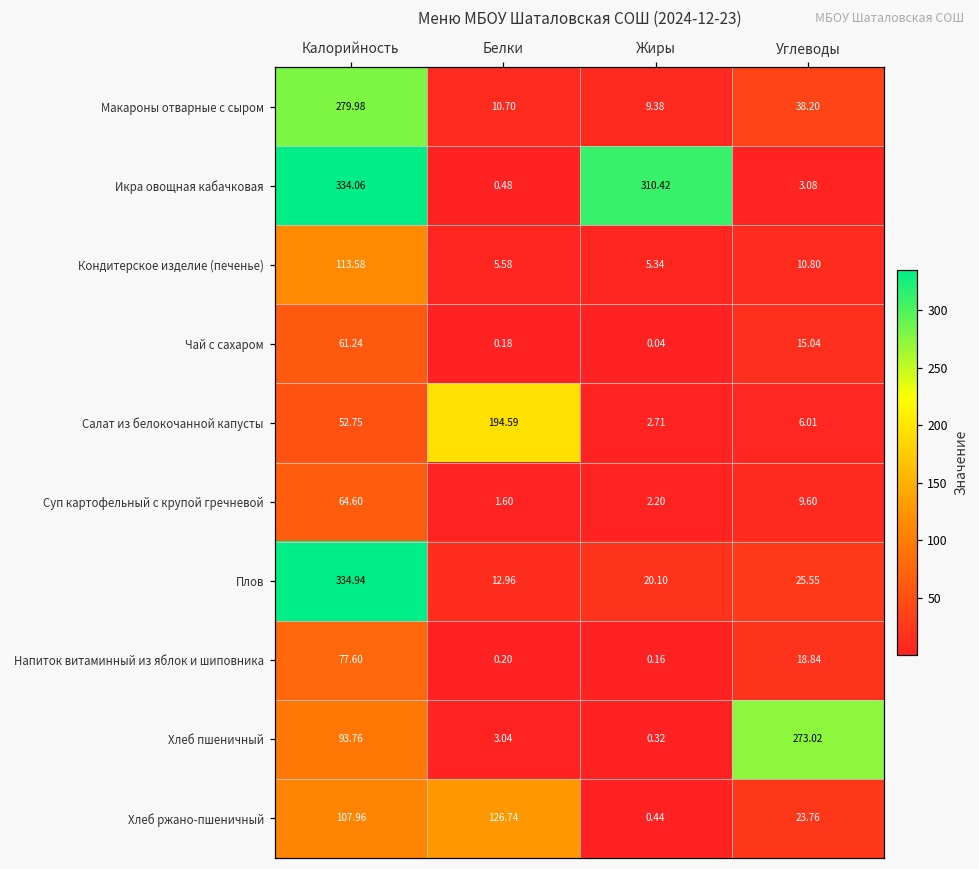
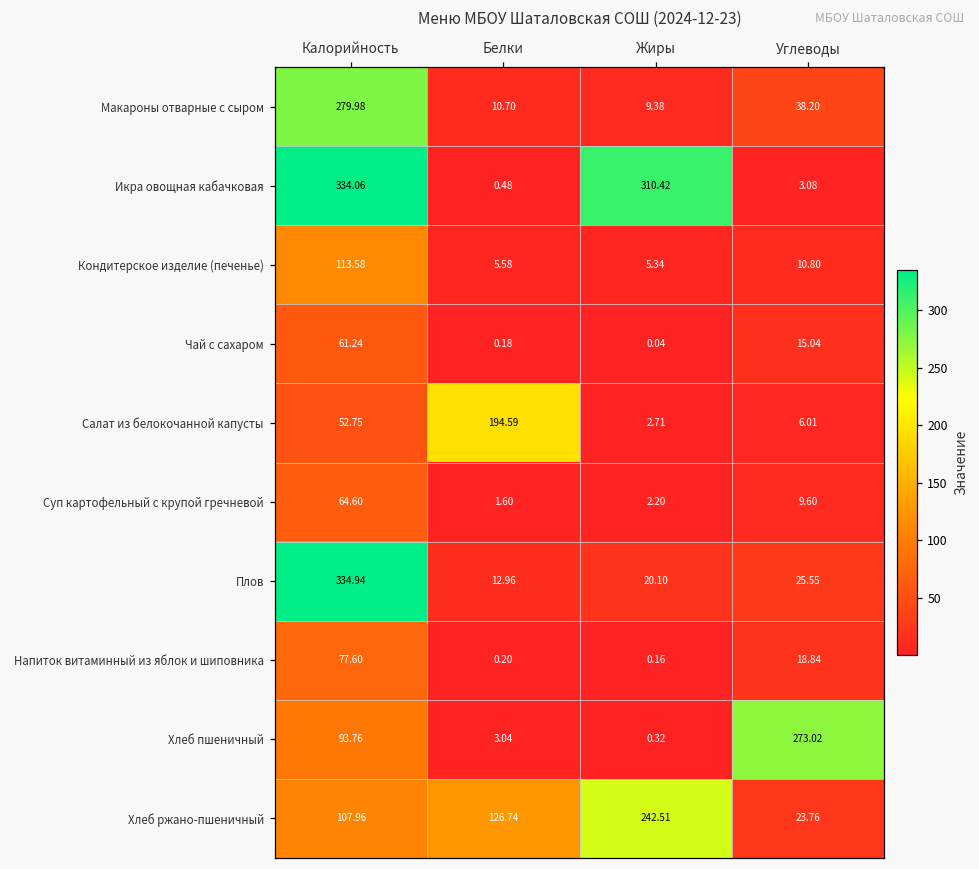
Хлеб ржано-пшеничный, Жиры: 0.44 -> 242.51
